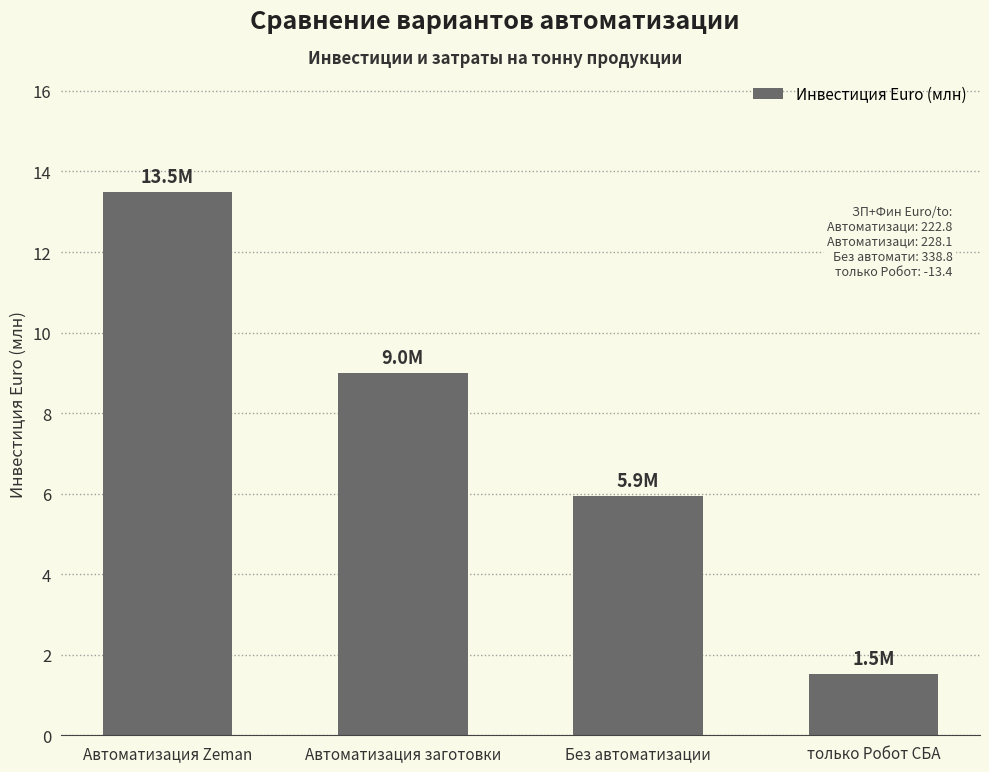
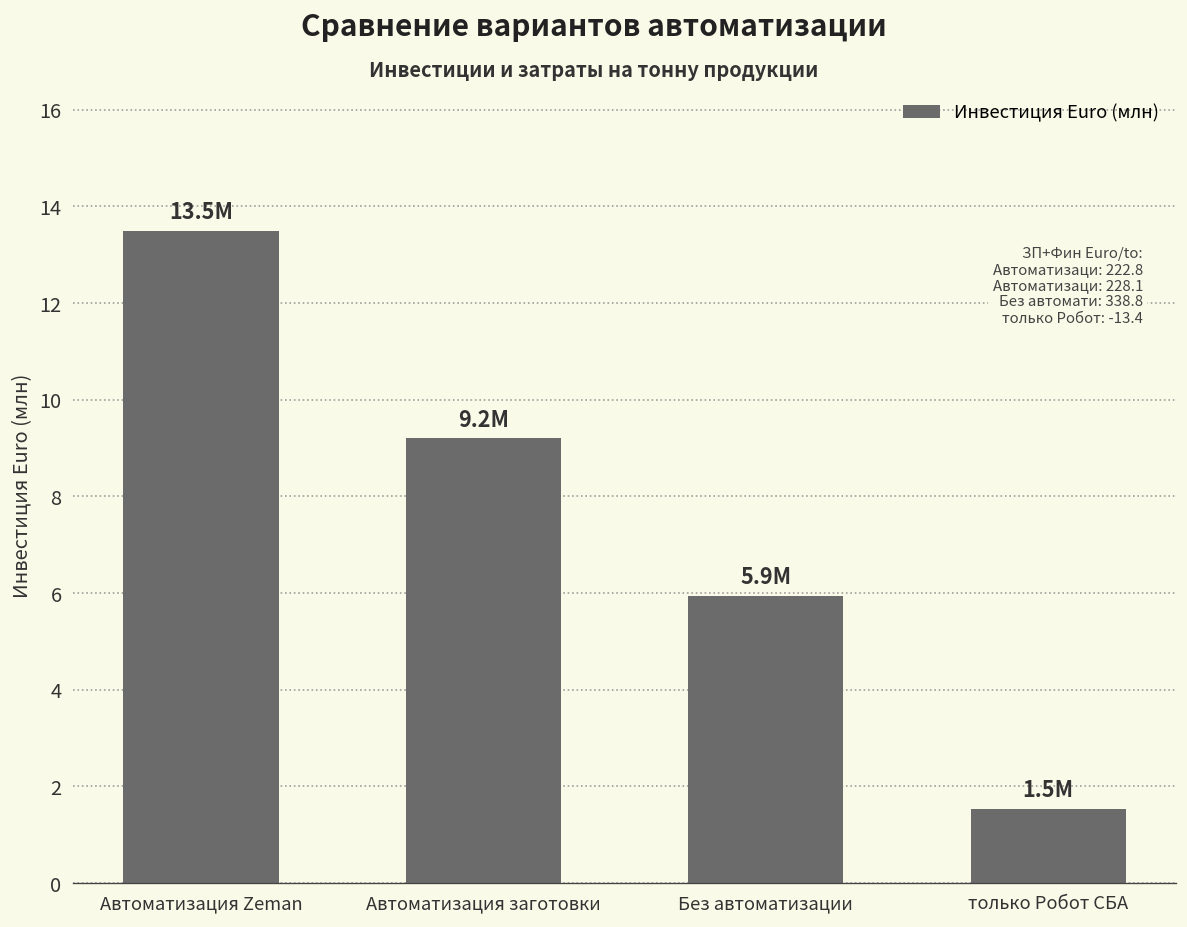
Автоматизация заготовки: 9.0M -> 9.2M
